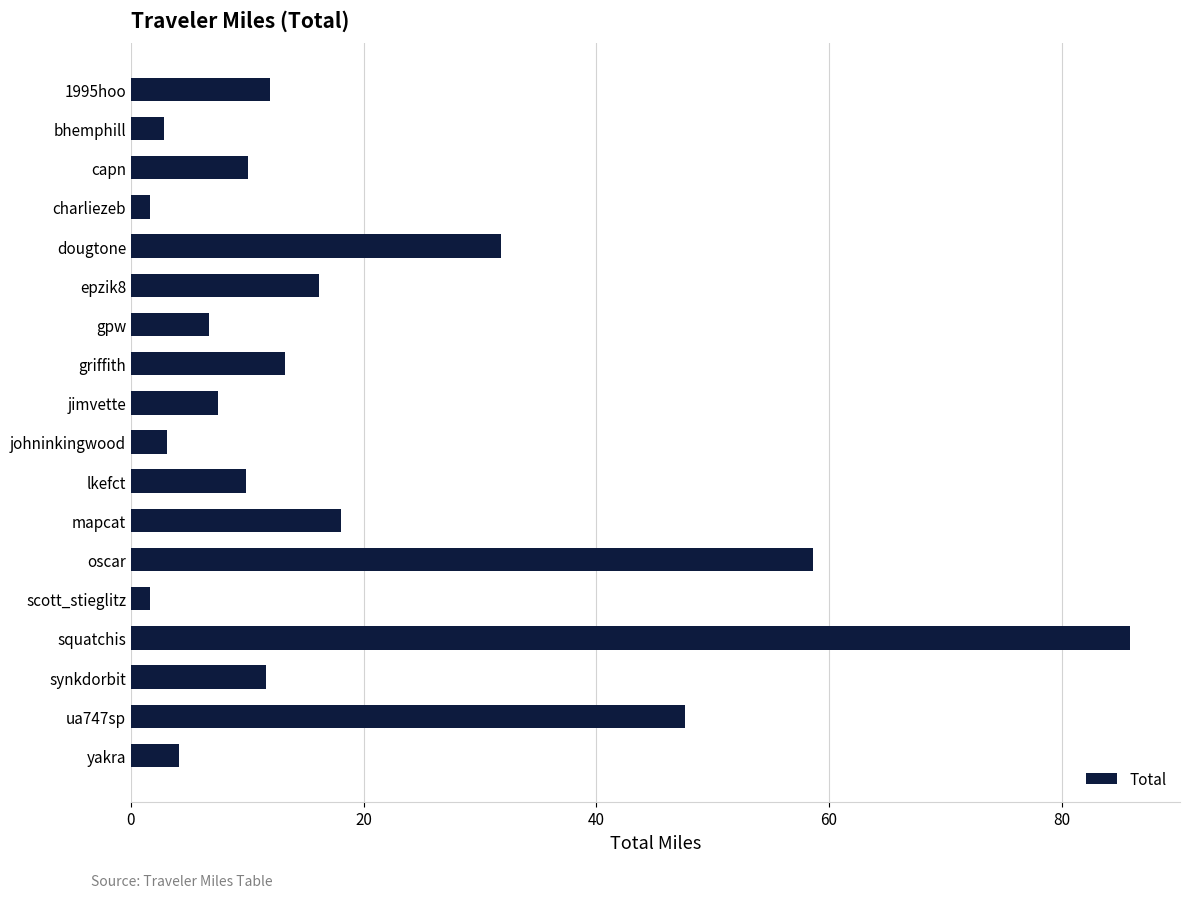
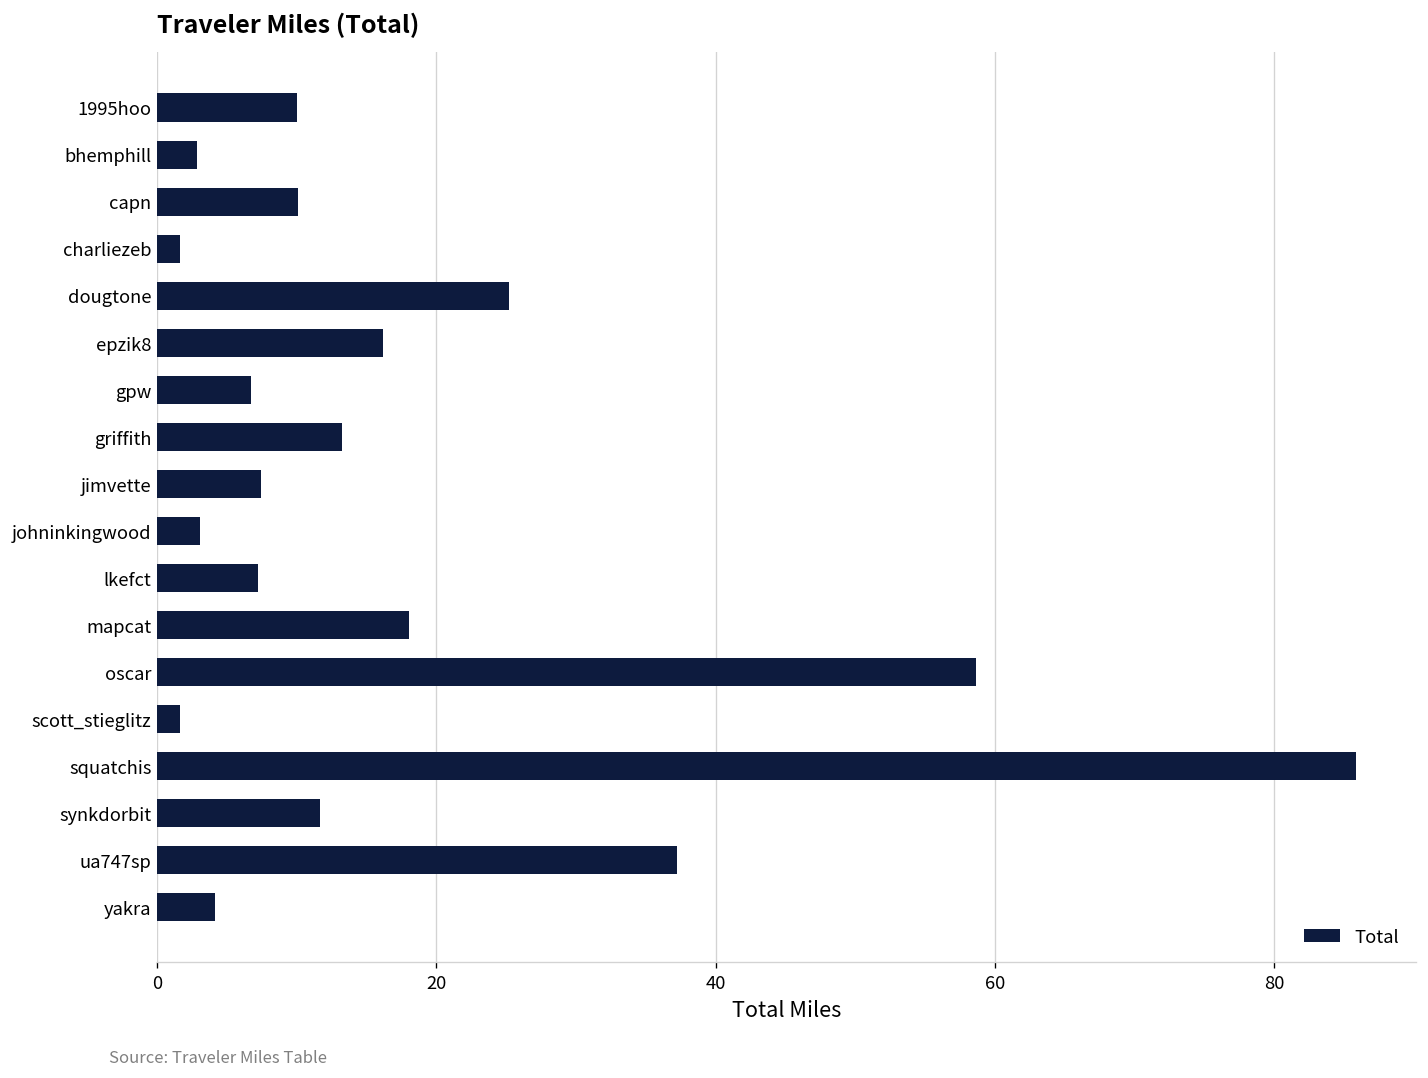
1995hoo: 11.9 -> 10.1
dougtone: 31.8 -> 25.2
lkefct: 9.9 -> 7.2
ua747sp: 47.6 -> 37.3
